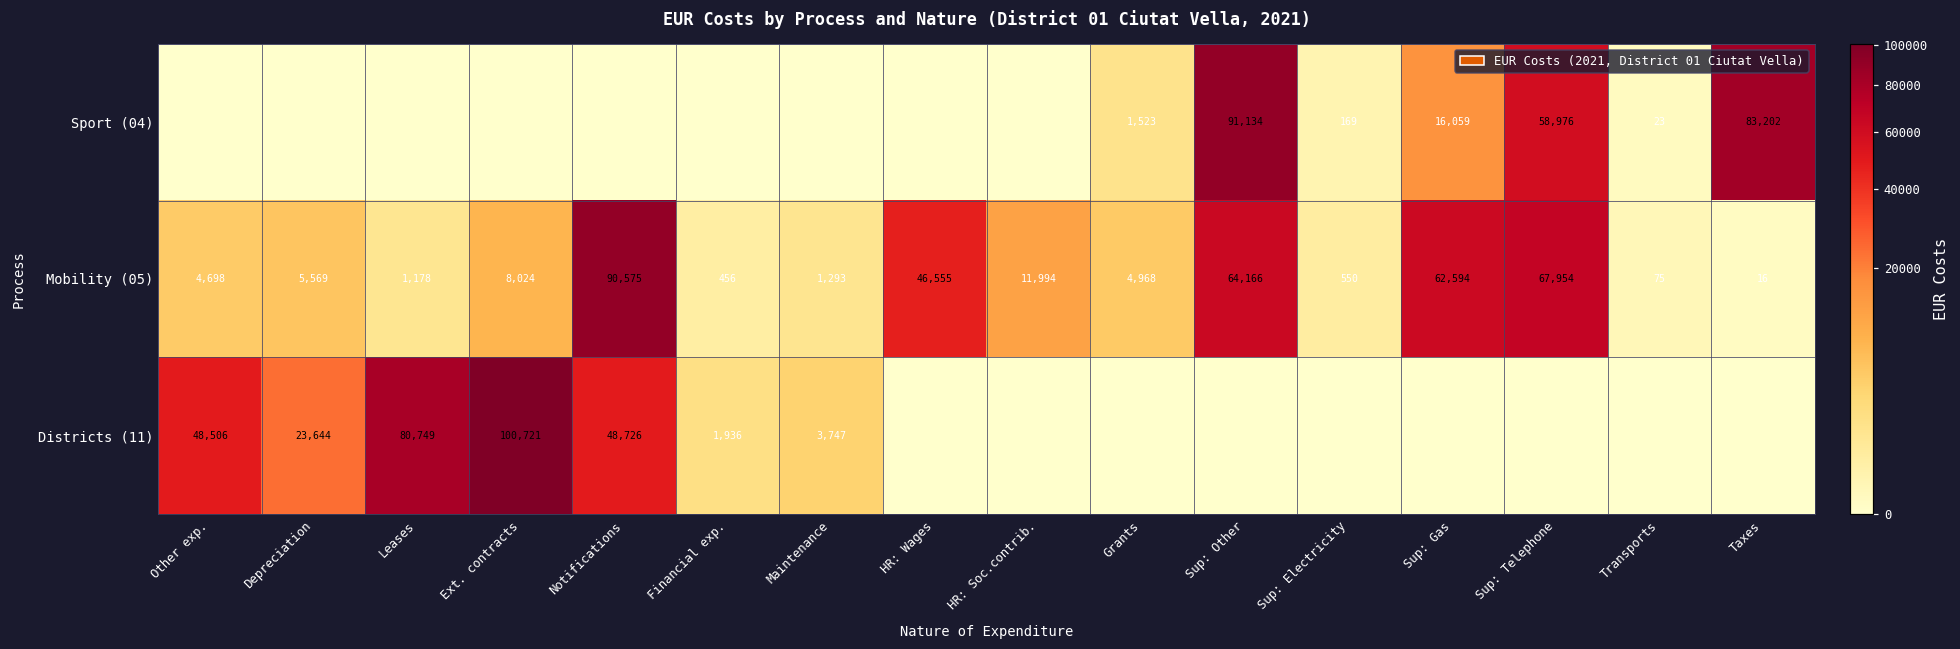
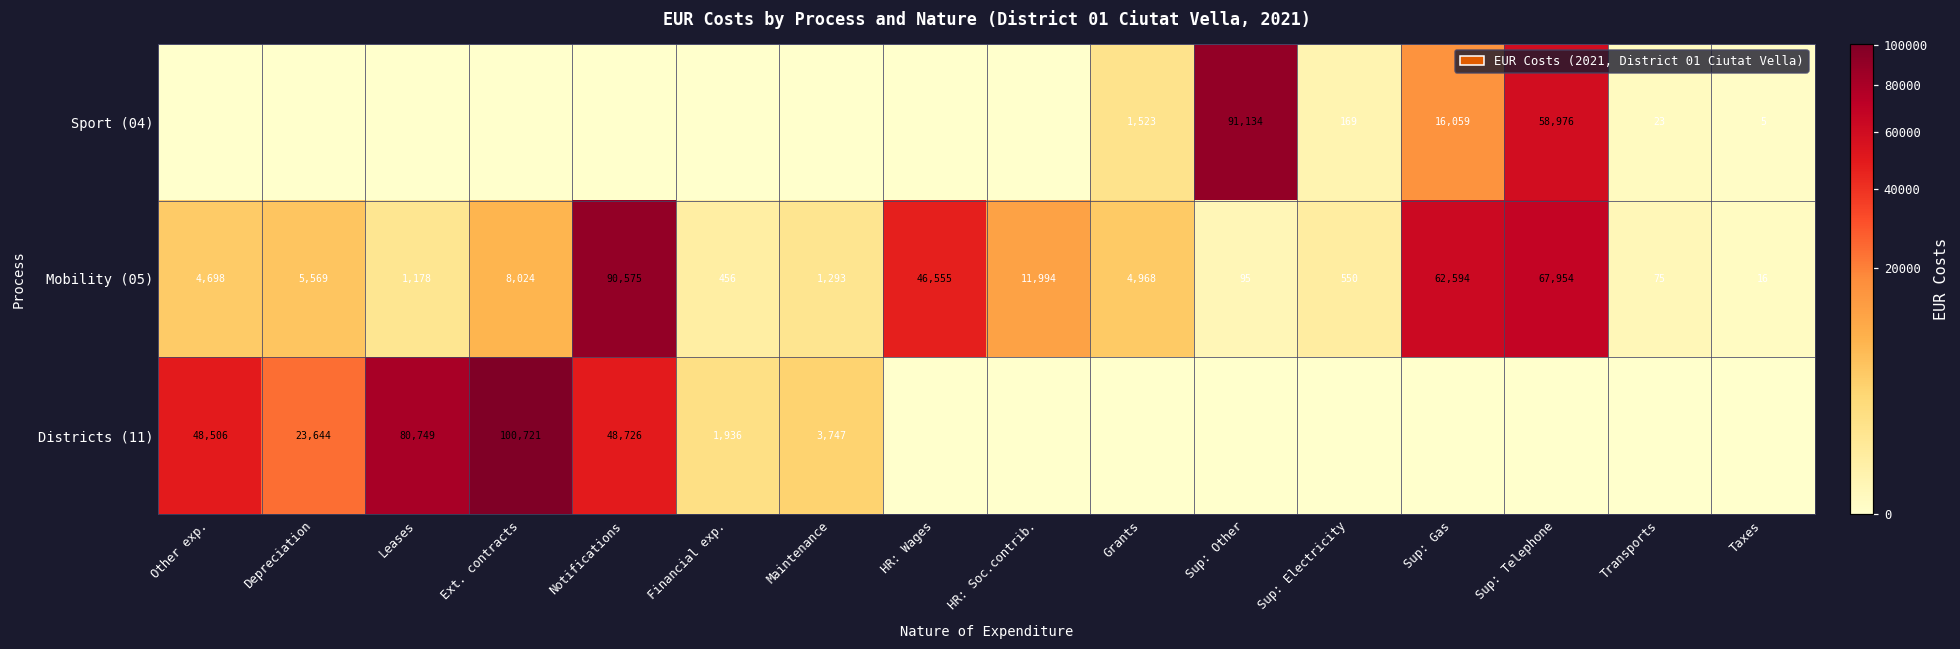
Sport (04), Taxes: 83,202 -> 5
Mobility (05), Sup: Other: 64,166 -> 95
